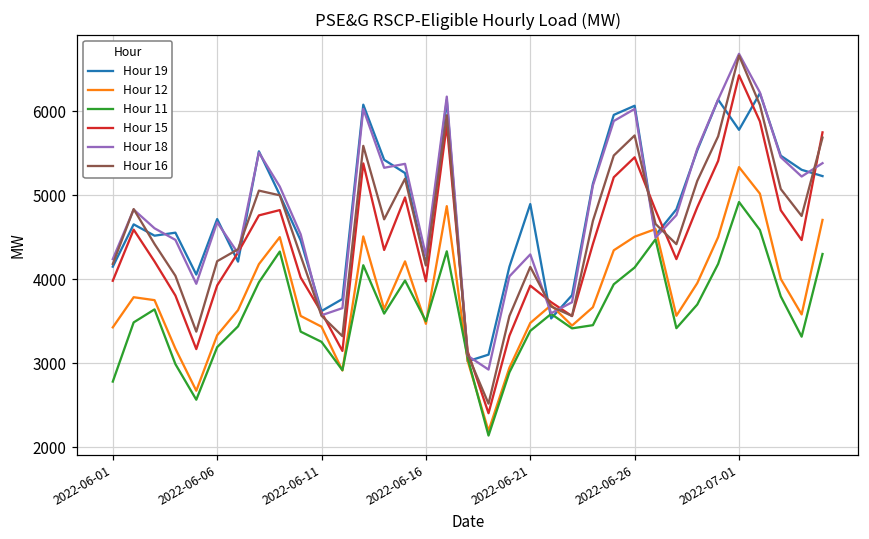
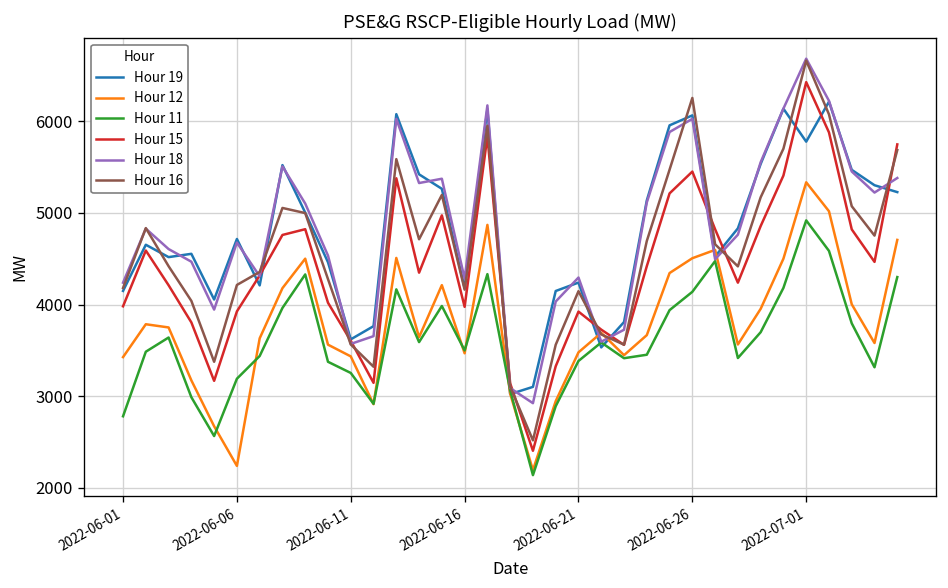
Hour 12, 2022-06-06: 3300 -> 2200
Hour 19, 2022-06-21: 4900 -> 4200
Hour 16, 2022-06-26: 5700 -> 6300
